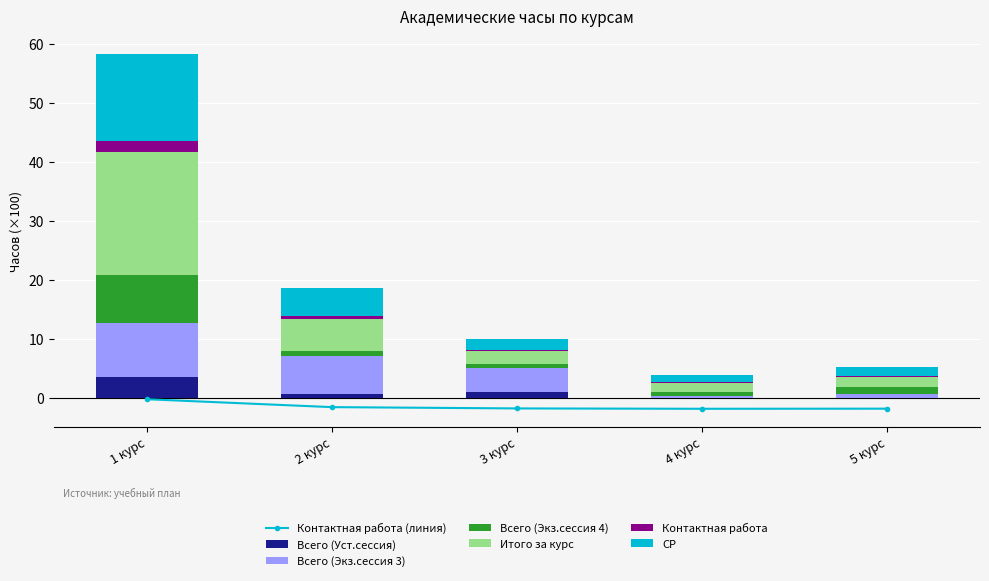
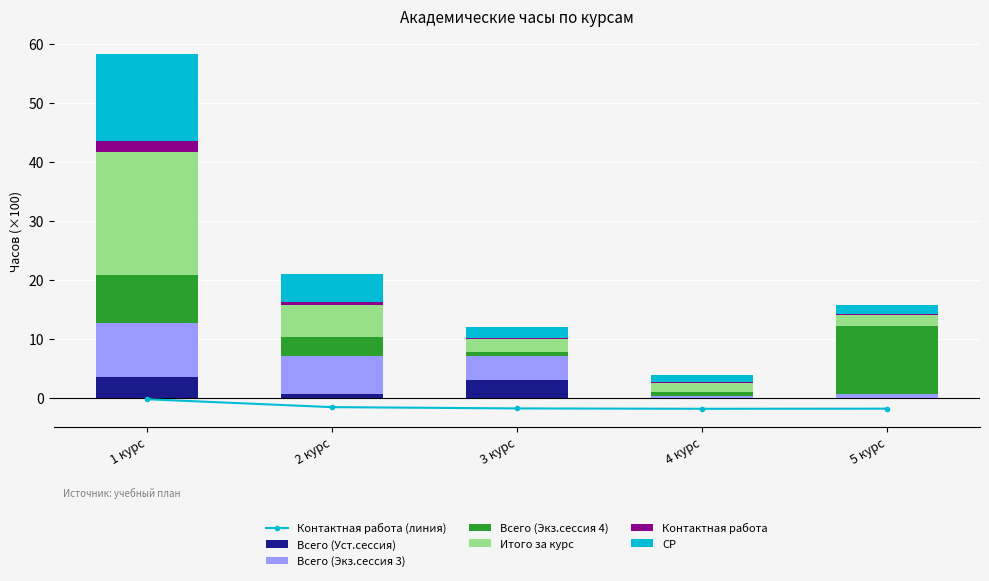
Всего (Экз.сессия 4), 2 курс: 1 -> 3
Всего (Уст.сессия), 3 курс: 1 -> 3
Всего (Экз.сессия 4), 5 курс: 1 -> 12
